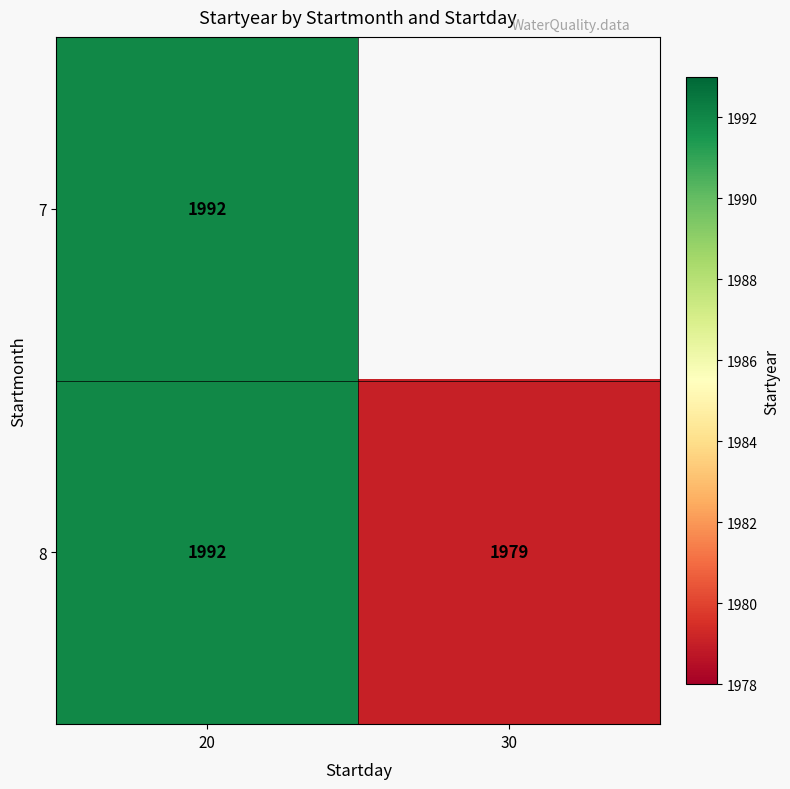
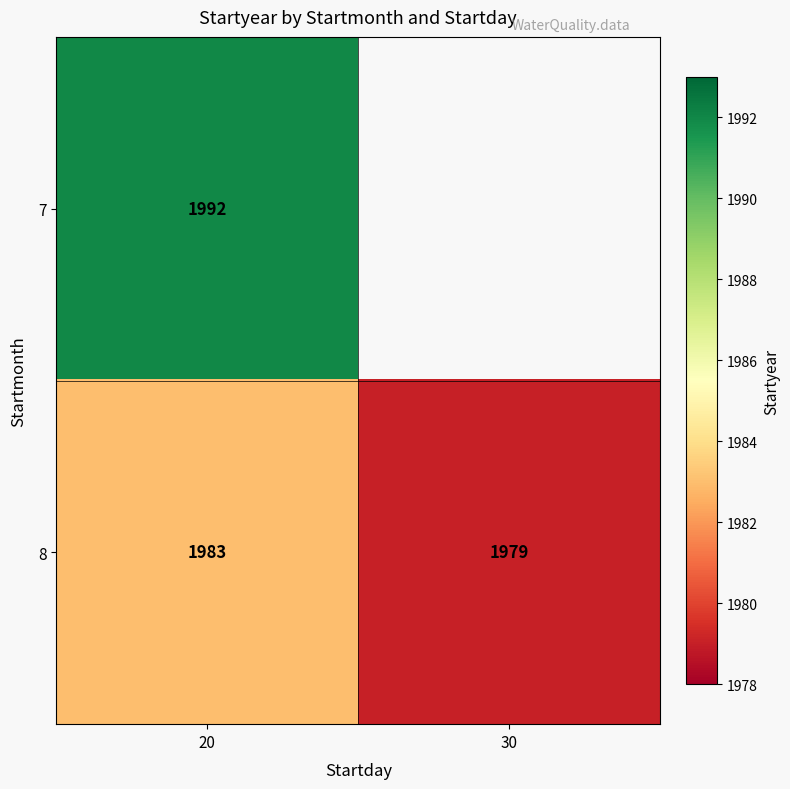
8, 20: 1992 -> 1983
